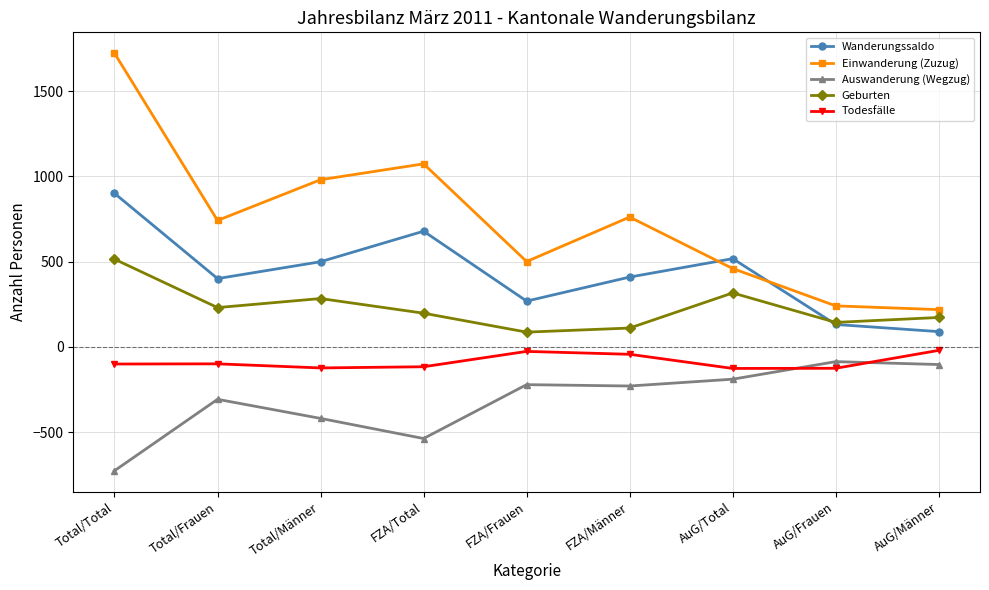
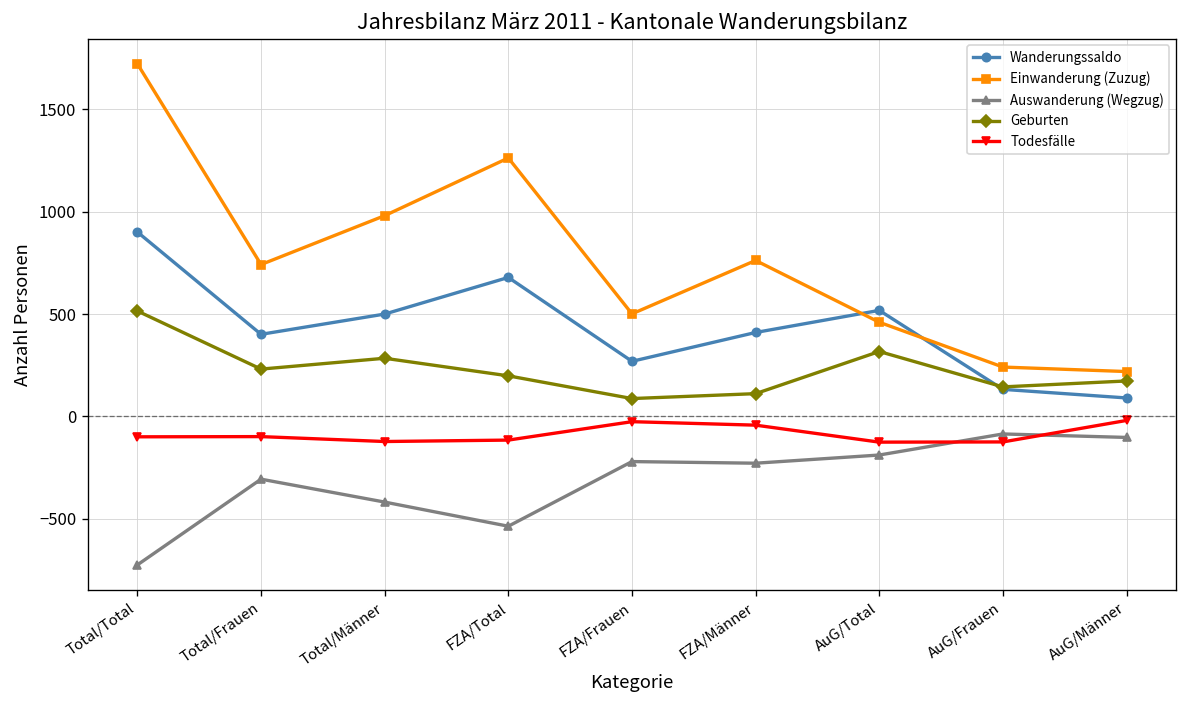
Einwanderung (Zuzug), FZA/Total: 1070 -> 1260
